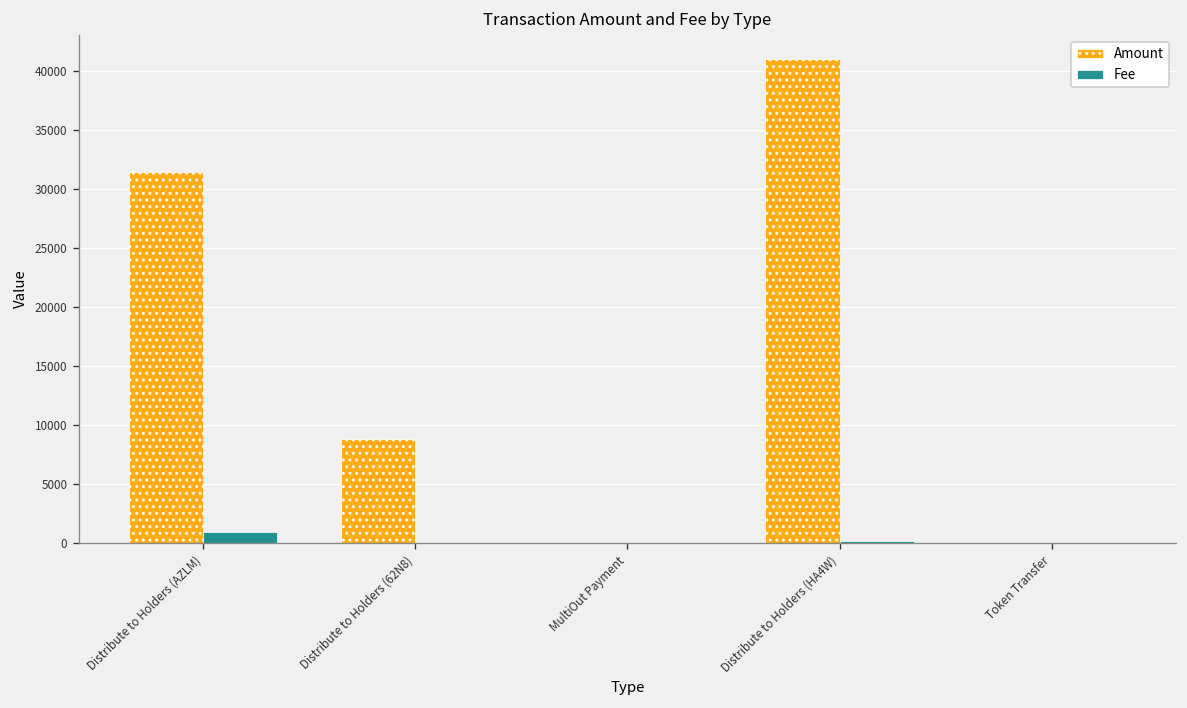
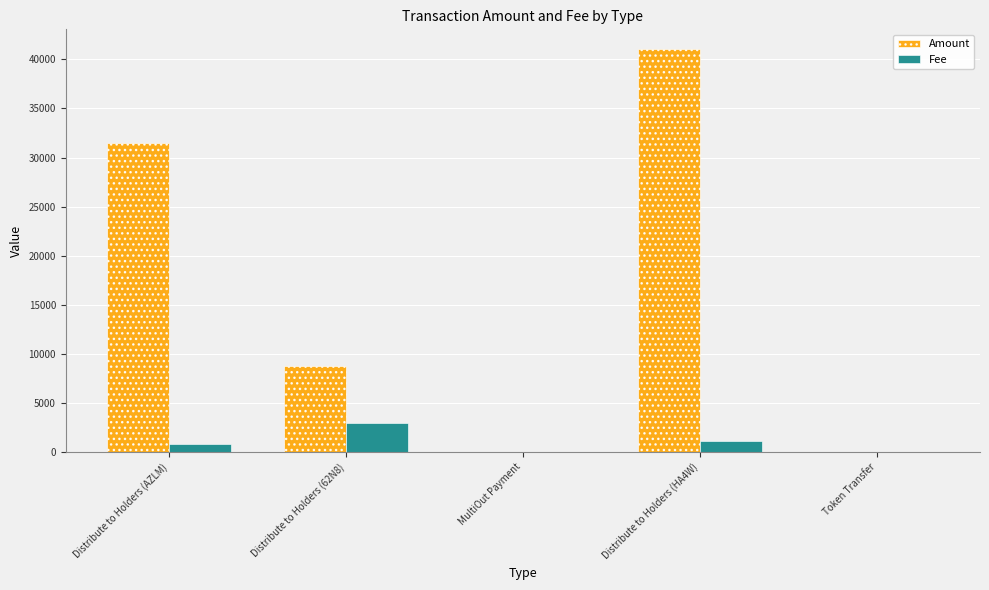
Fee, Distribute to Holders (62N8): 0 -> 3000
Fee, Distribute to Holders (HA4W): 0 -> 1000
